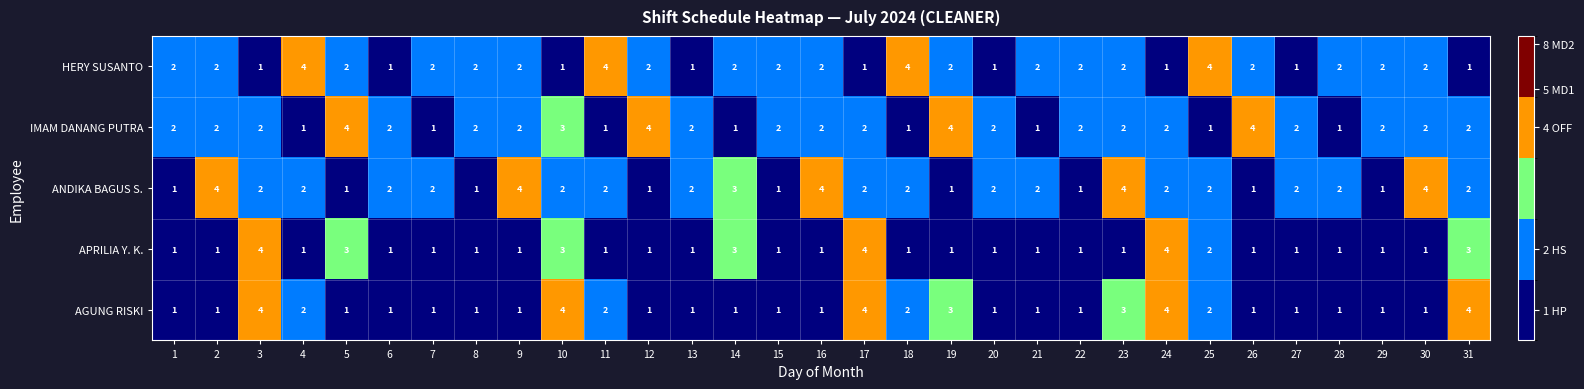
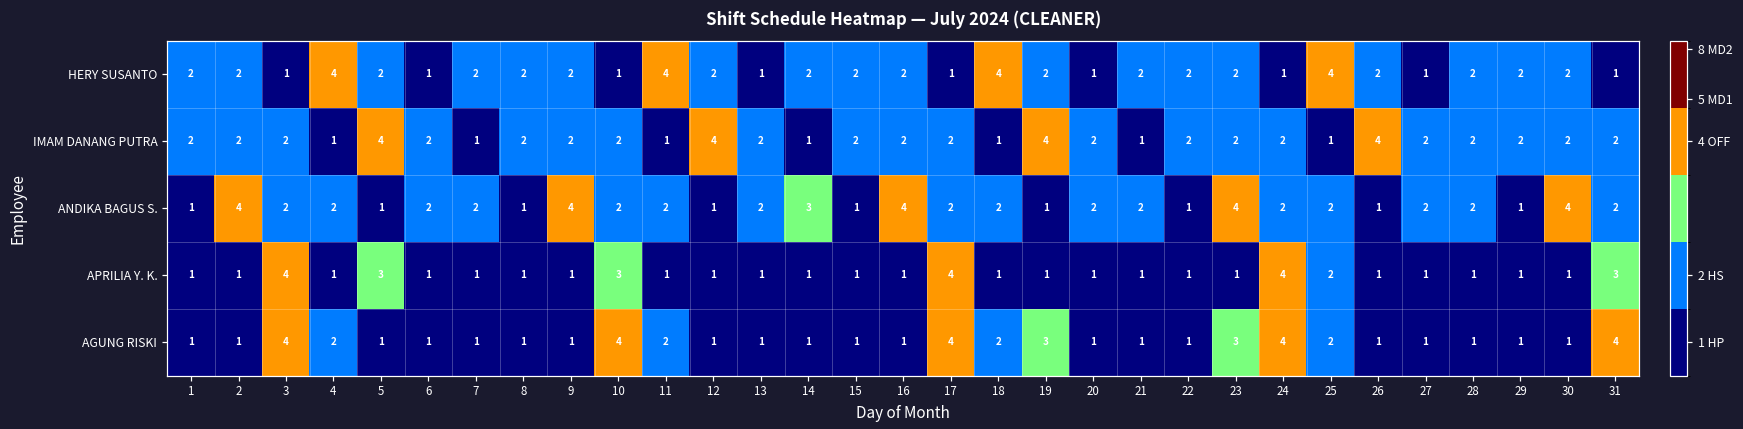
IMAM DANANG PUTRA, 10: 3 -> 2
IMAM DANANG PUTRA, 28: 1 -> 2
APRILIA Y. K., 14: 3 -> 1
